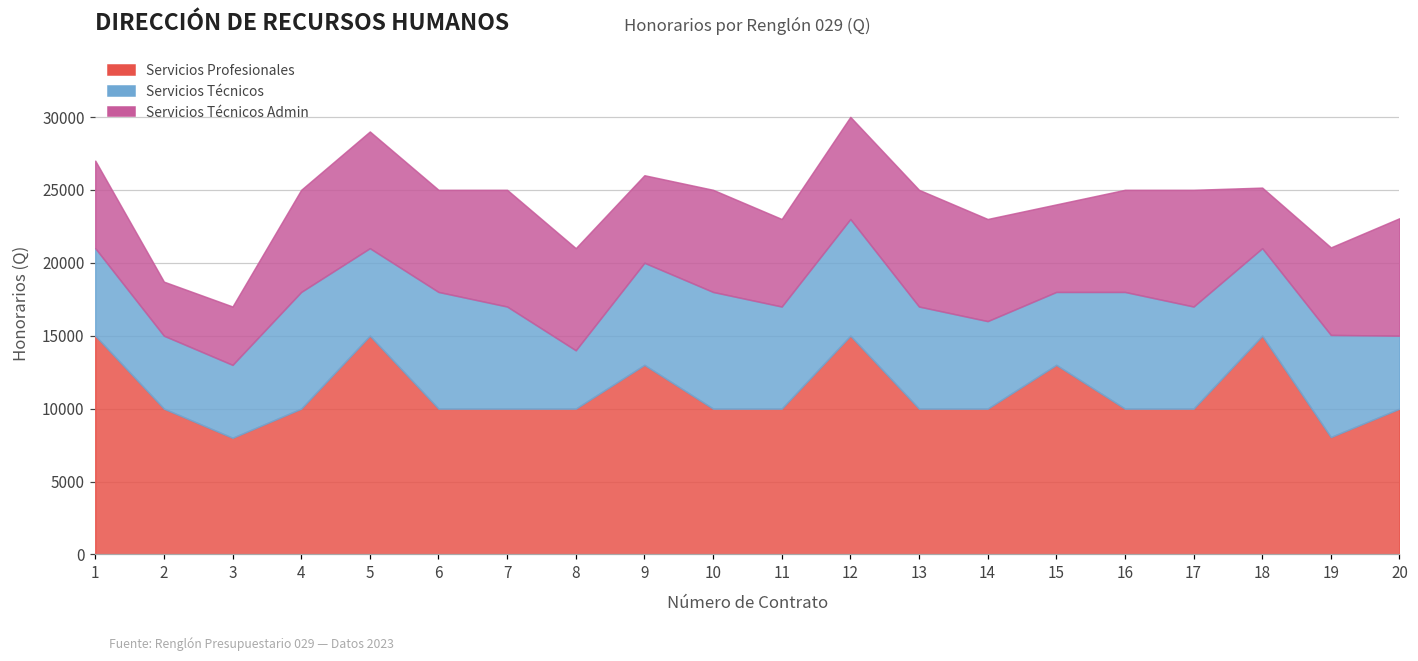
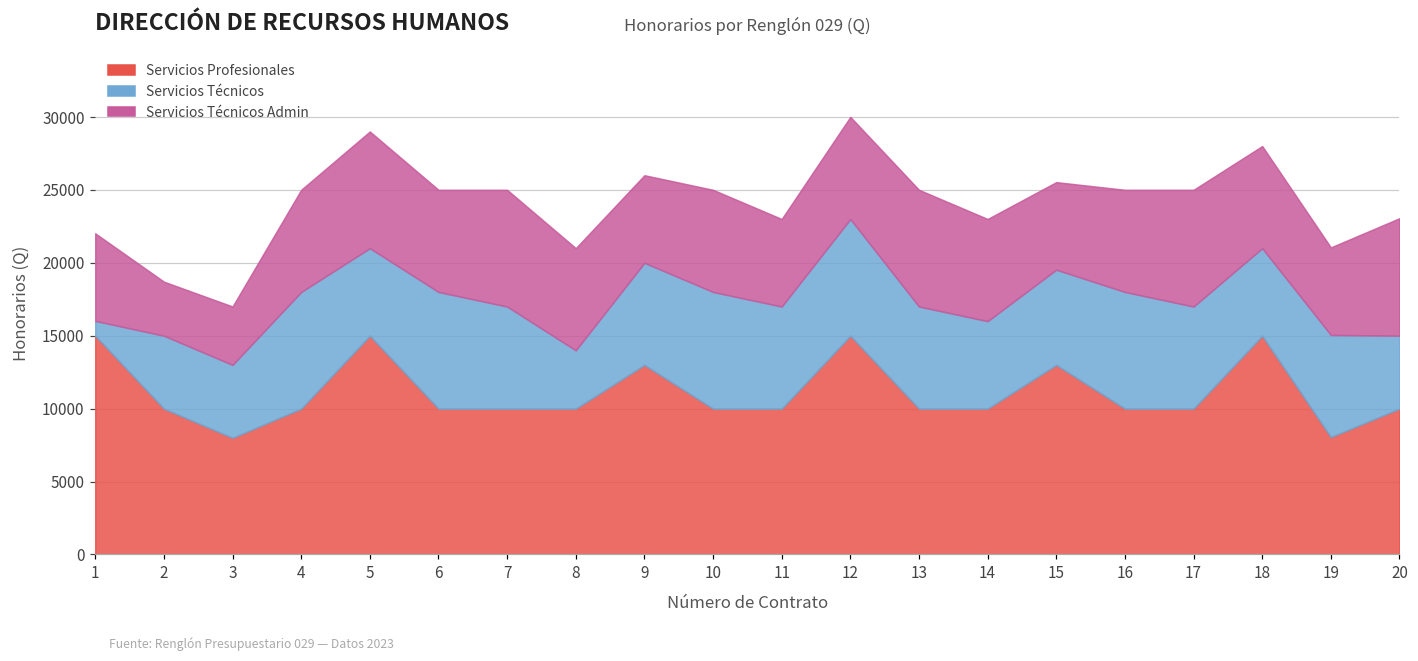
Servicios Técnicos, 1: 6000 -> 1000
Servicios Técnicos, 15: 5000 -> 6500
Servicios Técnicos Admin, 18: 4200 -> 7000
